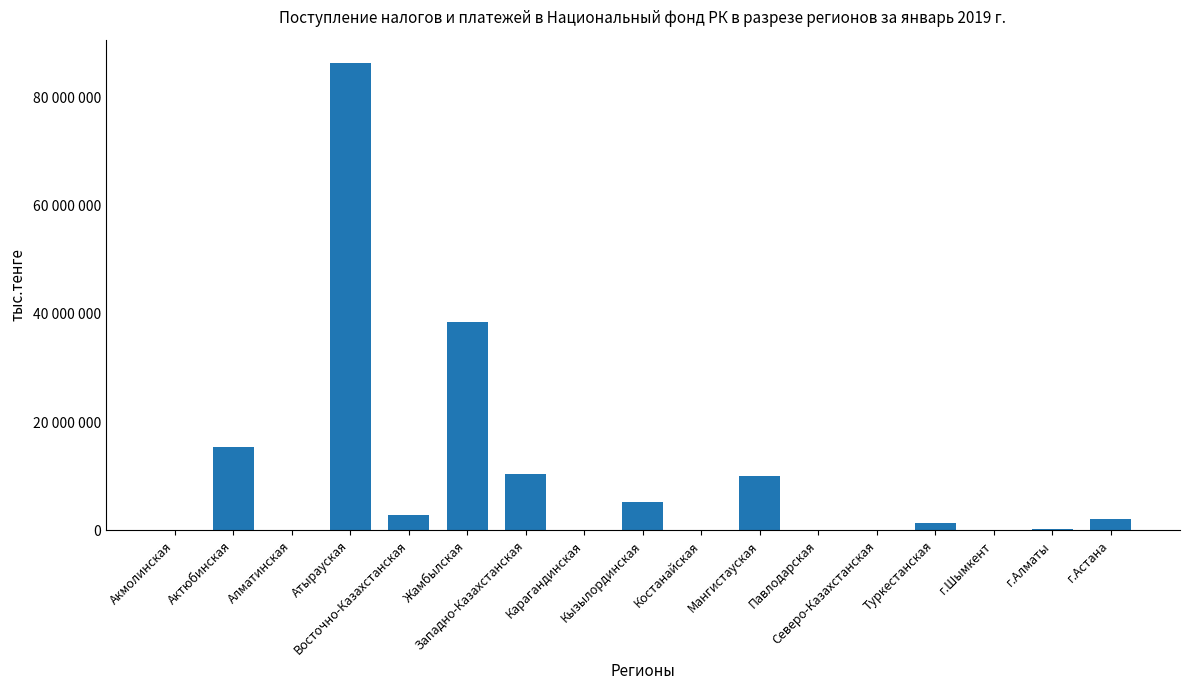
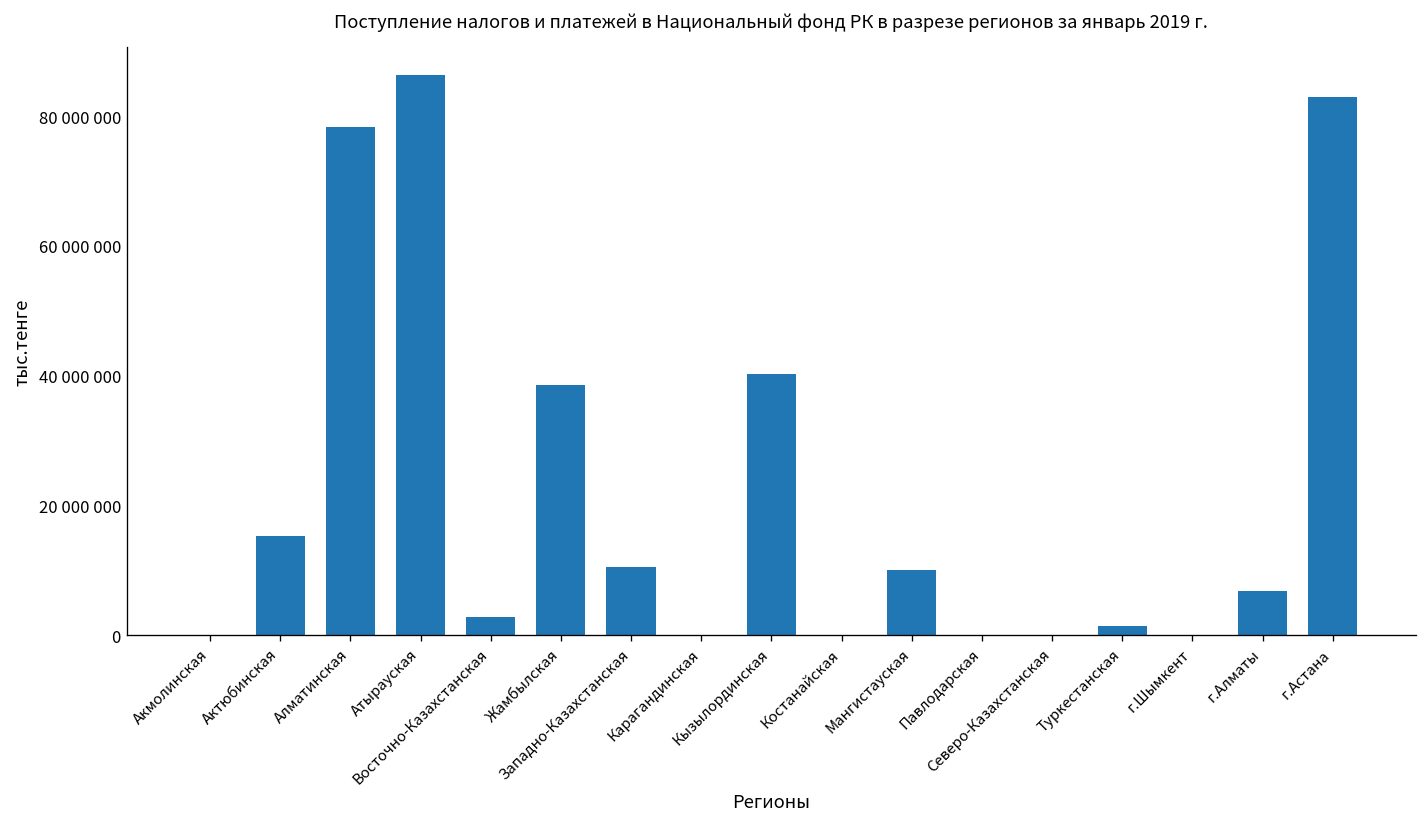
Алматинская: 0 -> 78000000
Кызылординская: 5000000 -> 40000000
г.Алматы: 0 -> 7000000
г.Астана: 2000000 -> 83000000
